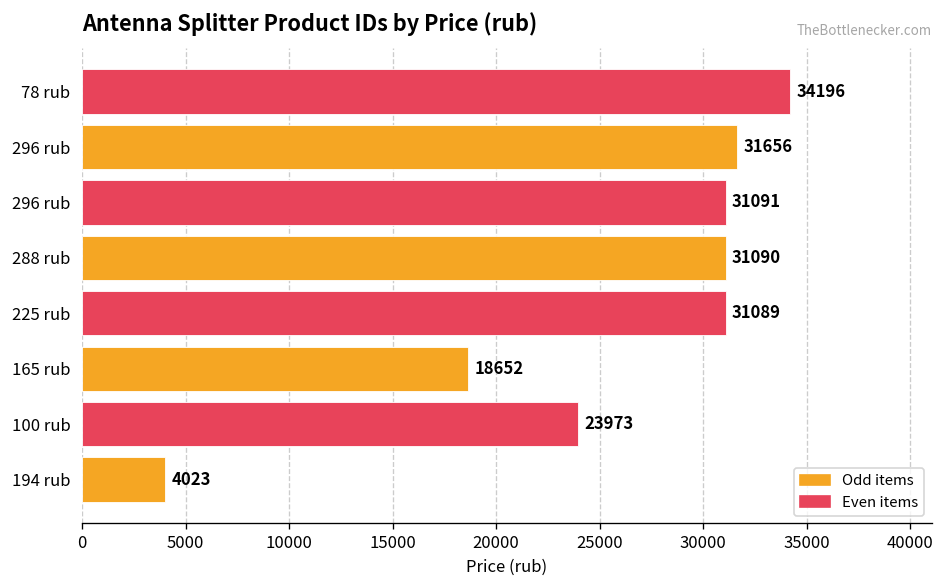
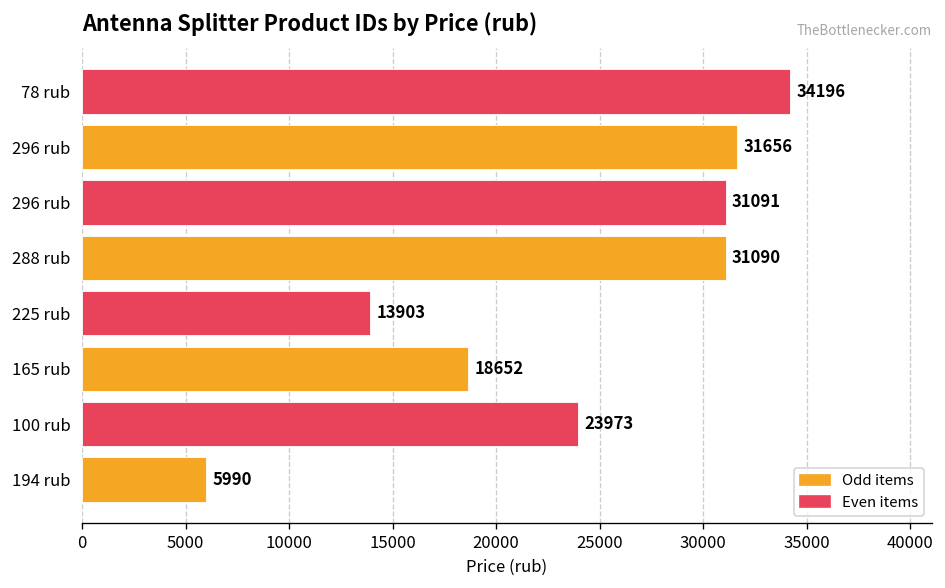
225 rub: 31089 -> 13903
194 rub: 4023 -> 5990
